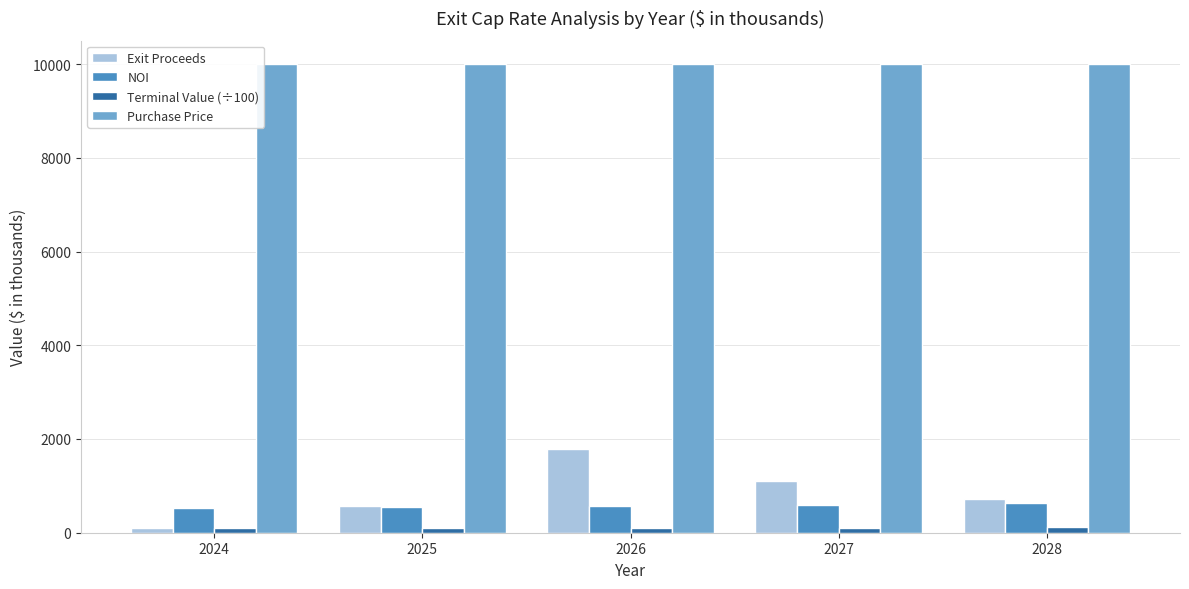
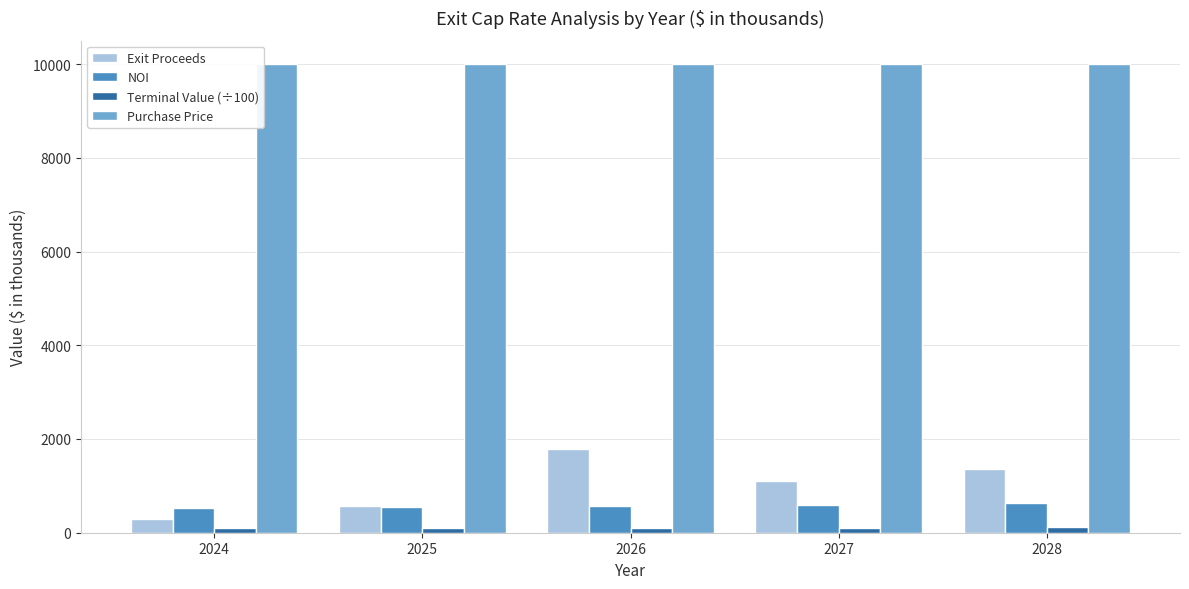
Exit Proceeds, 2024: 100 -> 300
Exit Proceeds, 2028: 700 -> 1400
